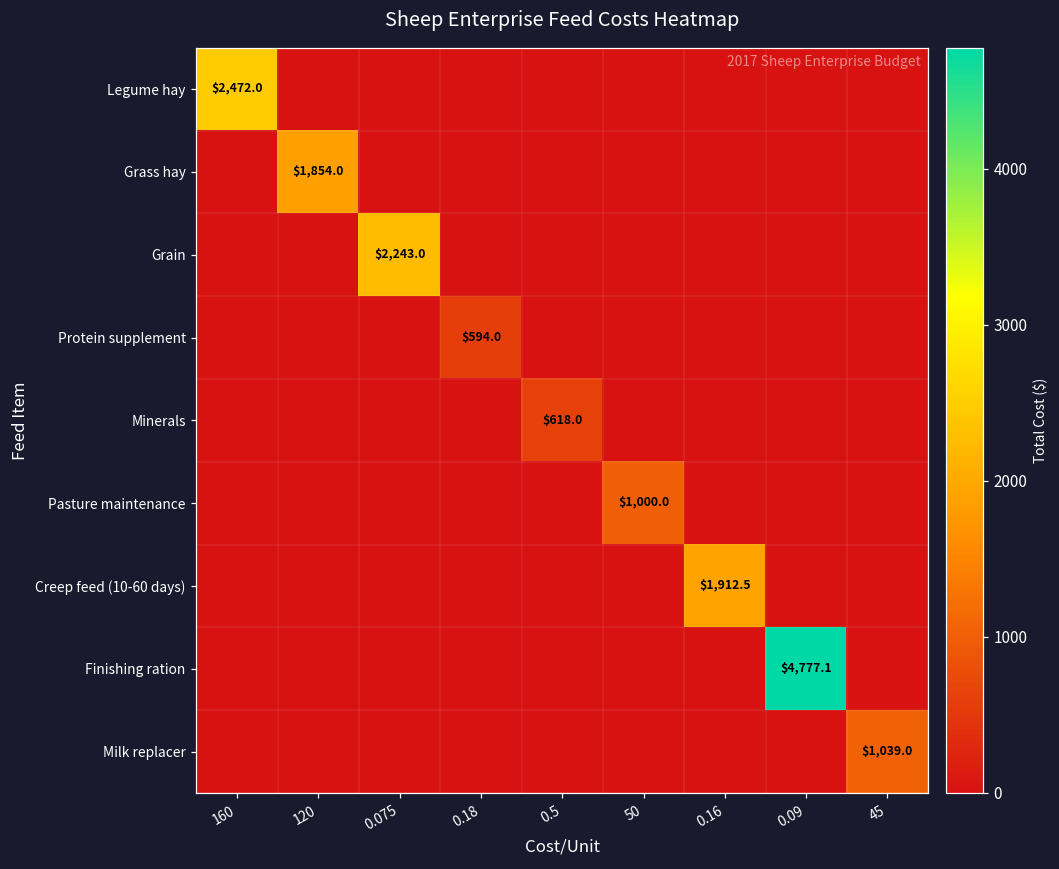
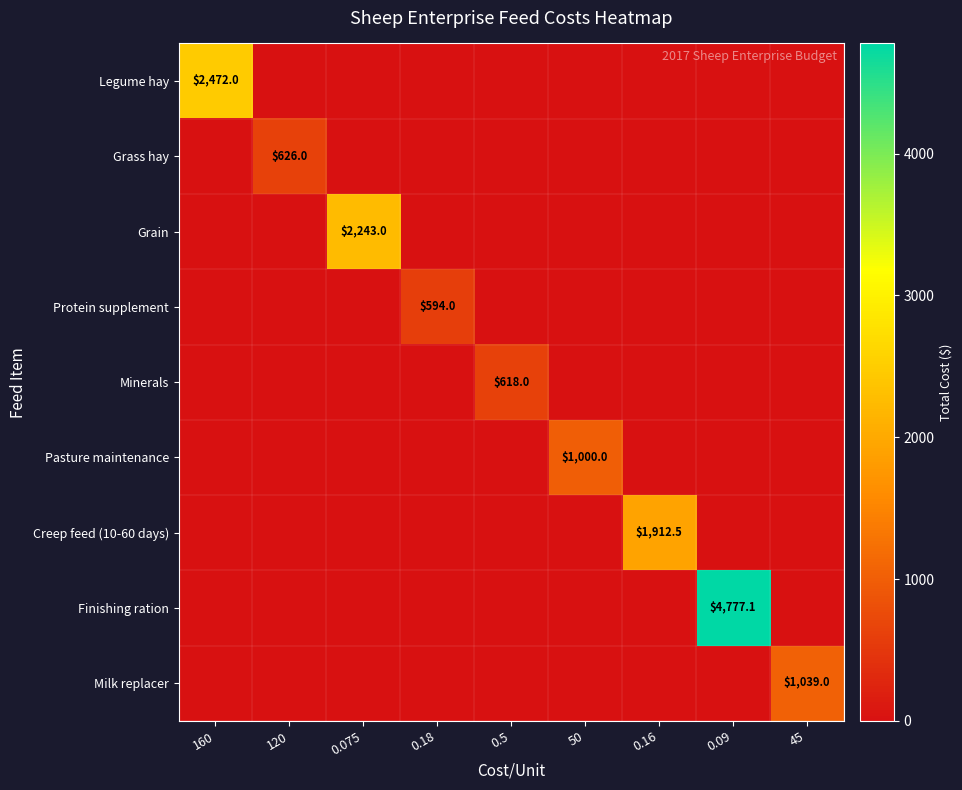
Grass hay, 120: $1,854.0 -> $626.0
